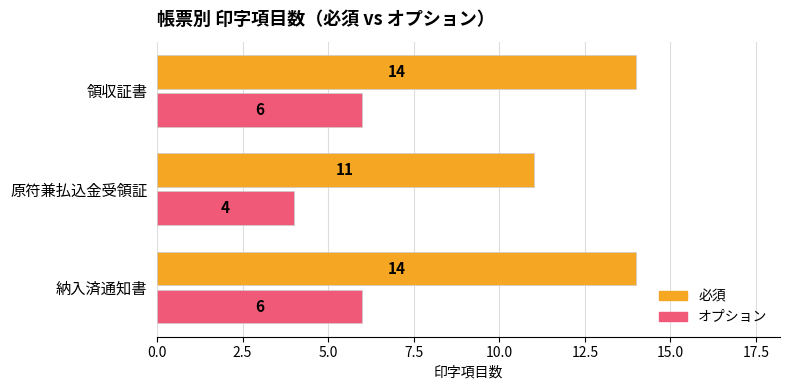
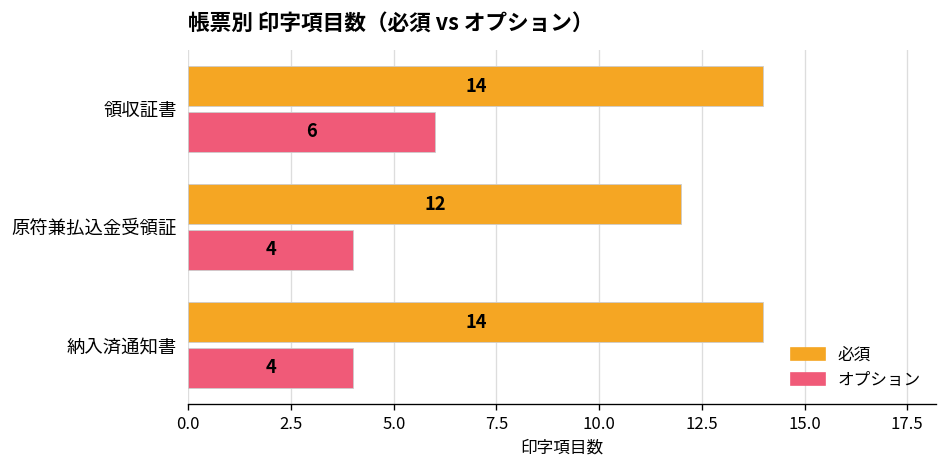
必須, 原符兼払込金受領証: 11 -> 12
オプション, 納入済通知書: 6 -> 4
